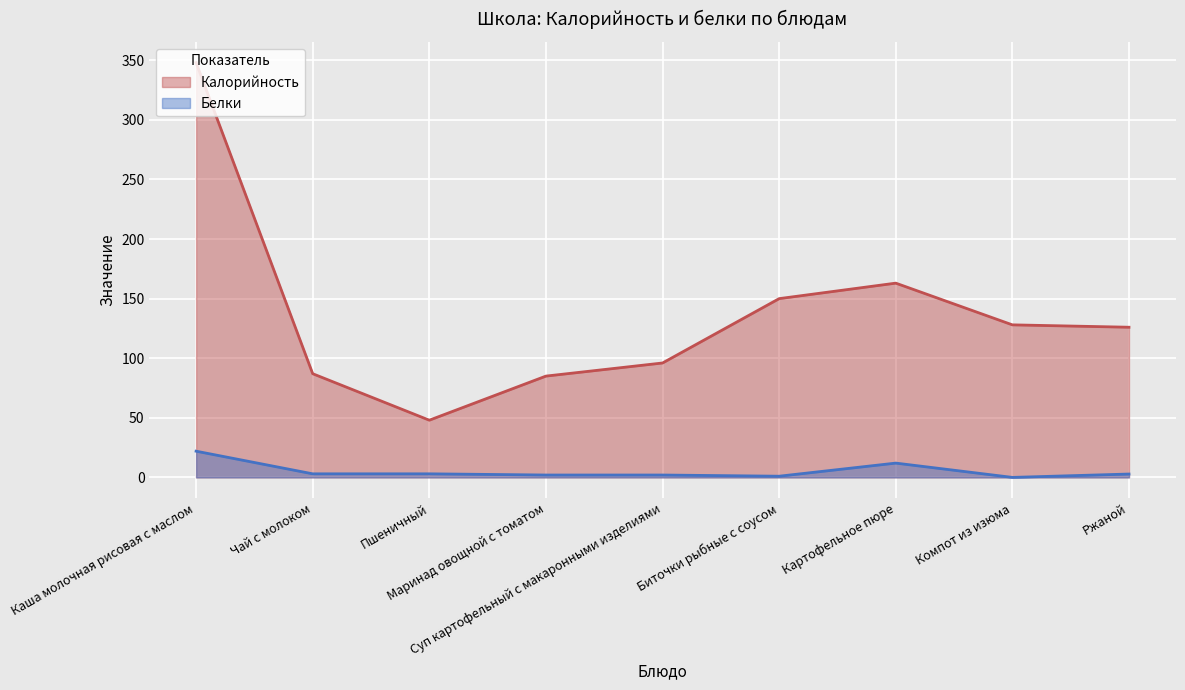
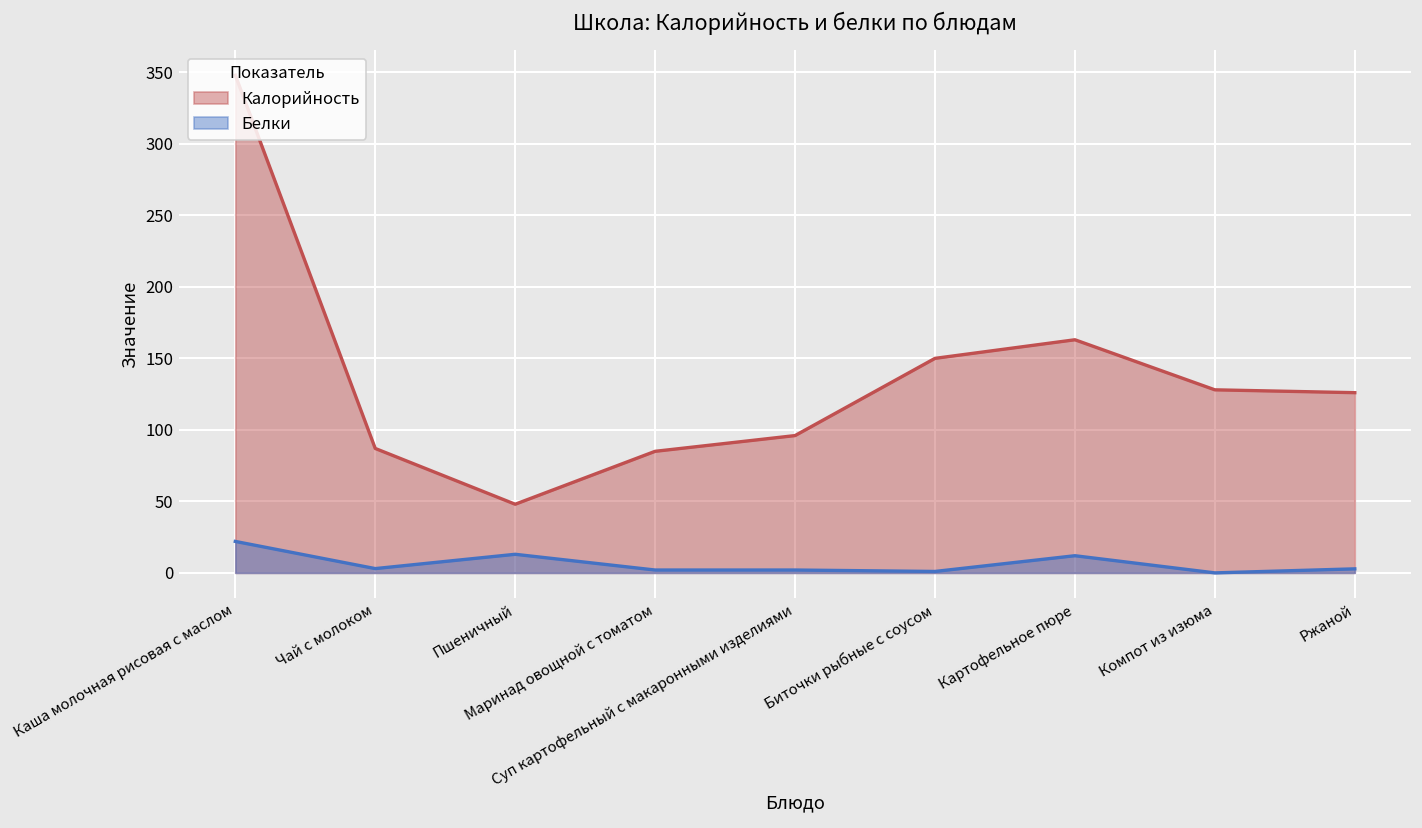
Белки, Пшеничный: 3 -> 13
